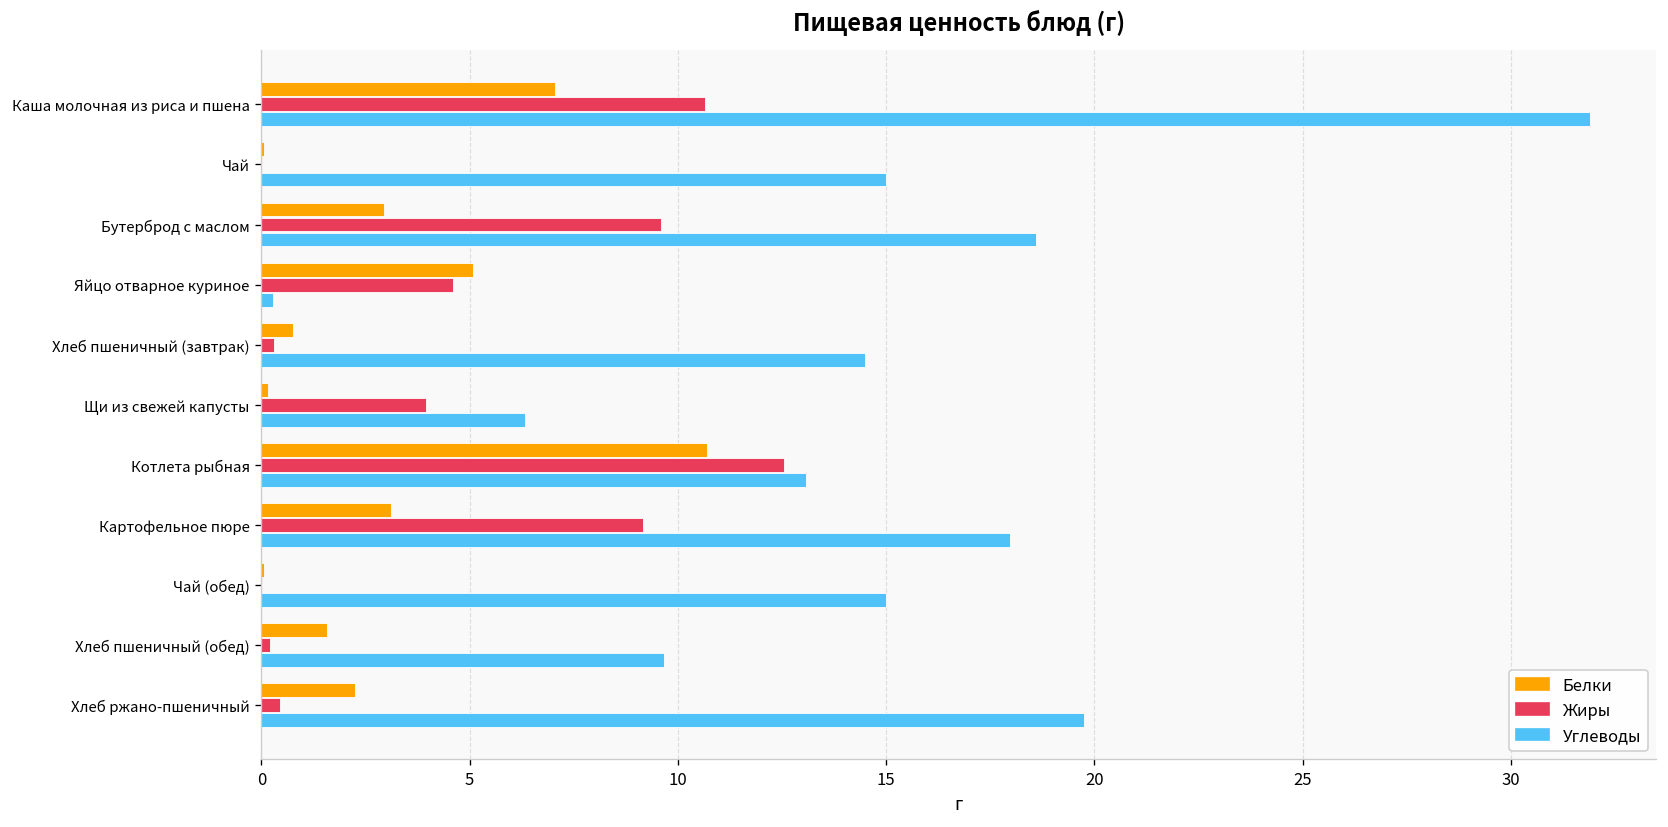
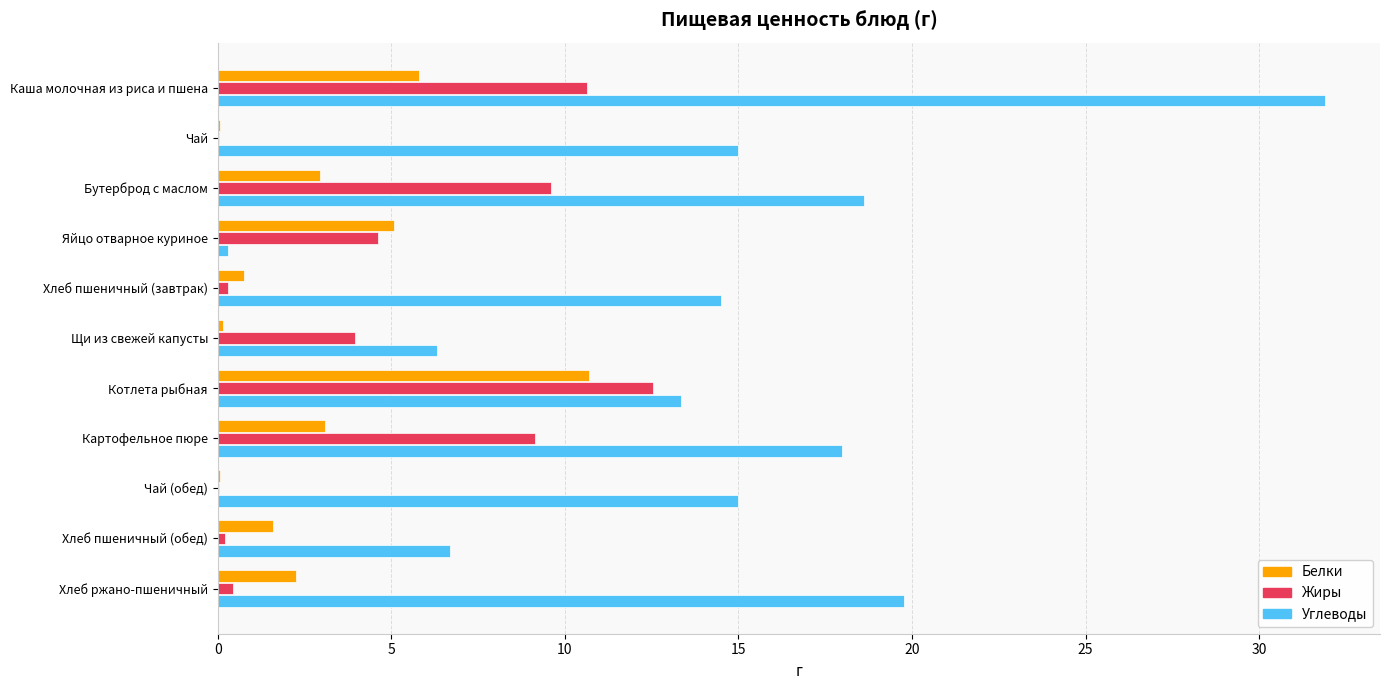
Белки, Каша молочная из риса и пшена: 7.1 -> 5.8
Углеводы, Котлета рыбная: 13.1 -> 13.3
Углеводы, Хлеб пшеничный (обед): 9.7 -> 6.7
